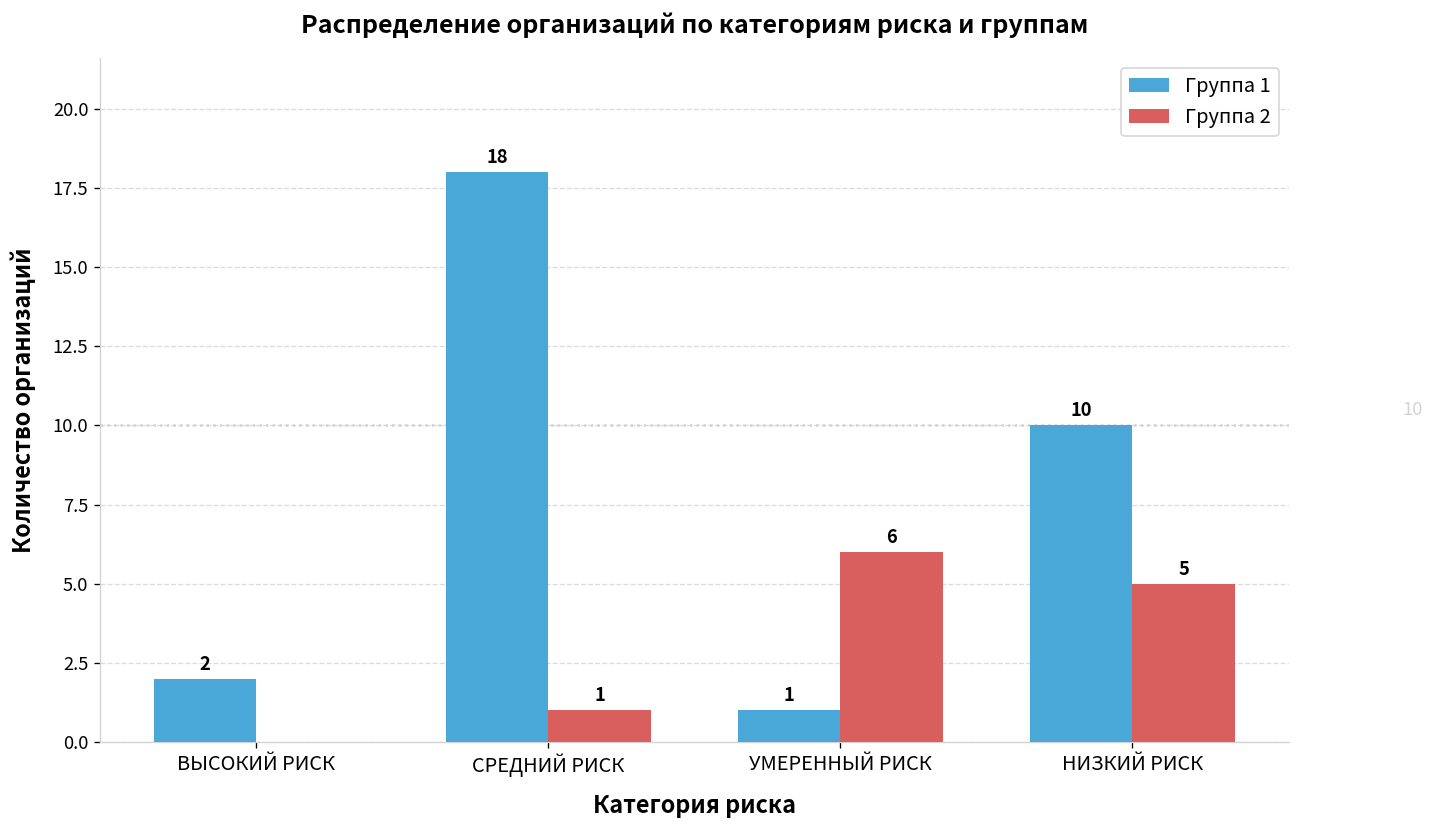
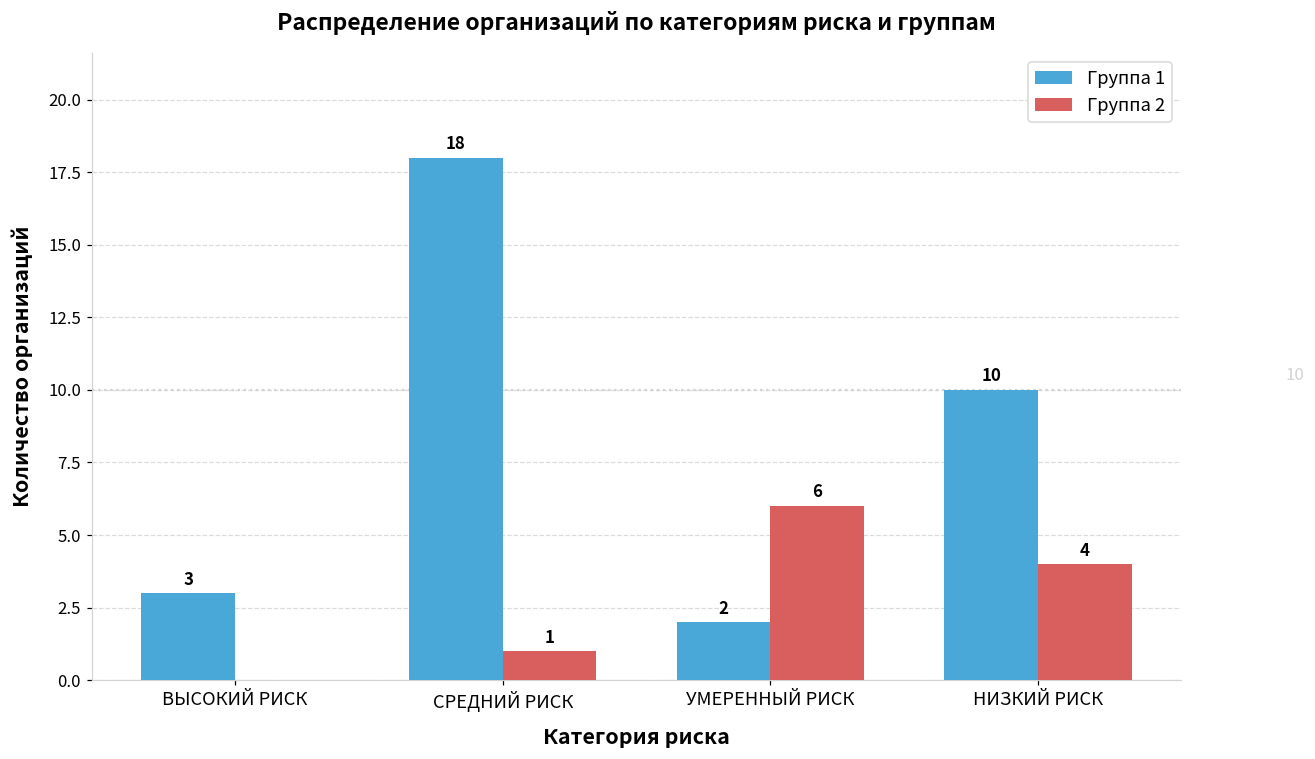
Группа 1, ВЫСОКИЙ РИСК: 2 -> 3
Группа 1, УМЕРЕННЫЙ РИСК: 1 -> 2
Группа 2, НИЗКИЙ РИСК: 5 -> 4
